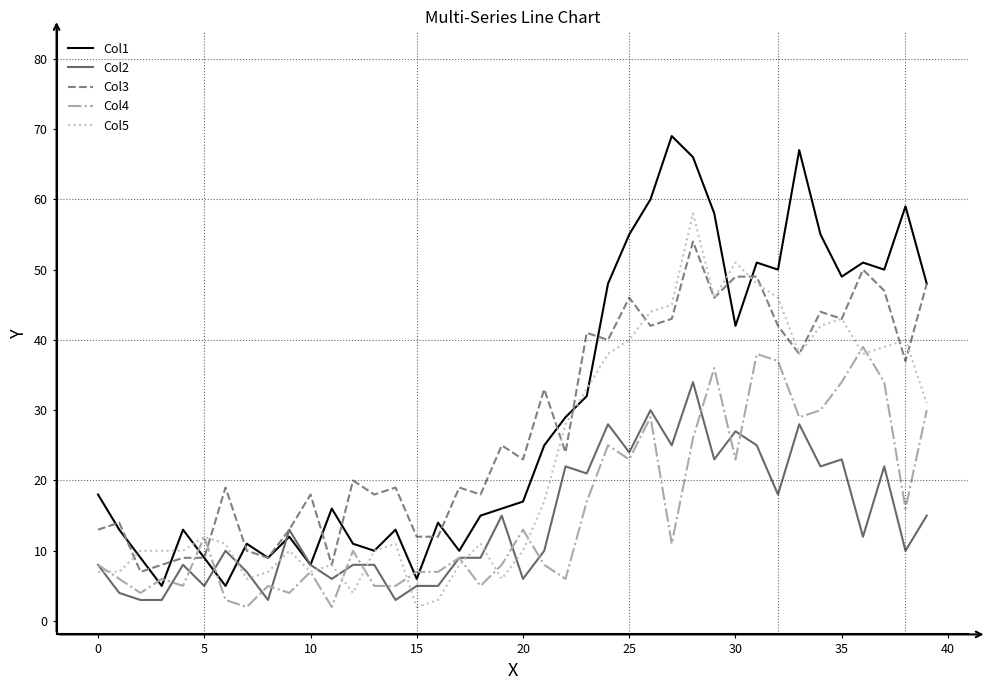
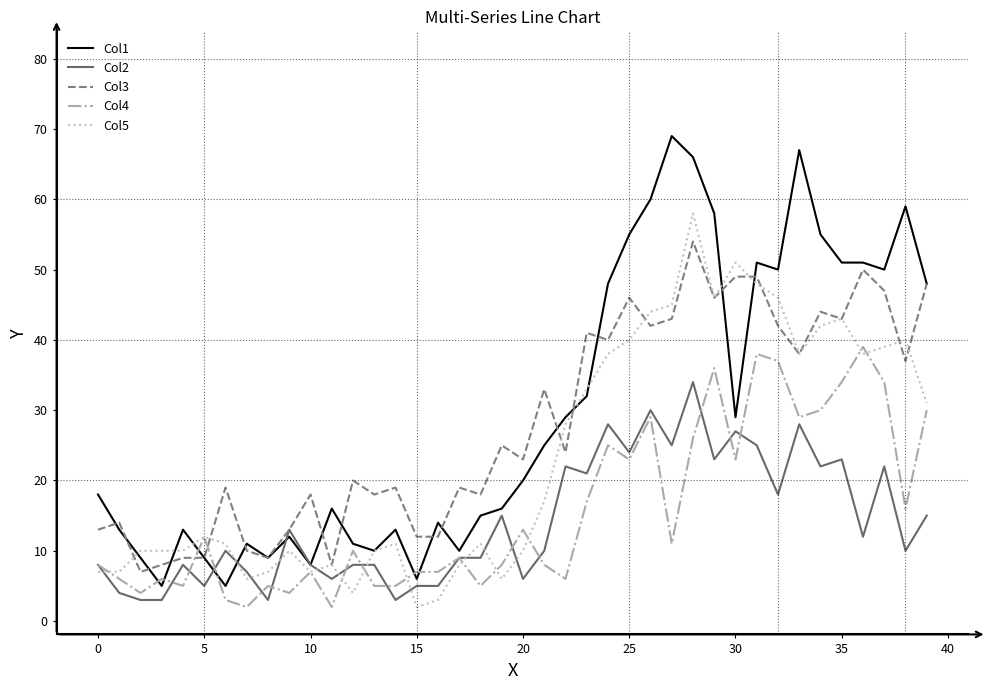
Col1, 20: 17 -> 20
Col1, 30: 42 -> 29
Col1, 35: 49 -> 51
